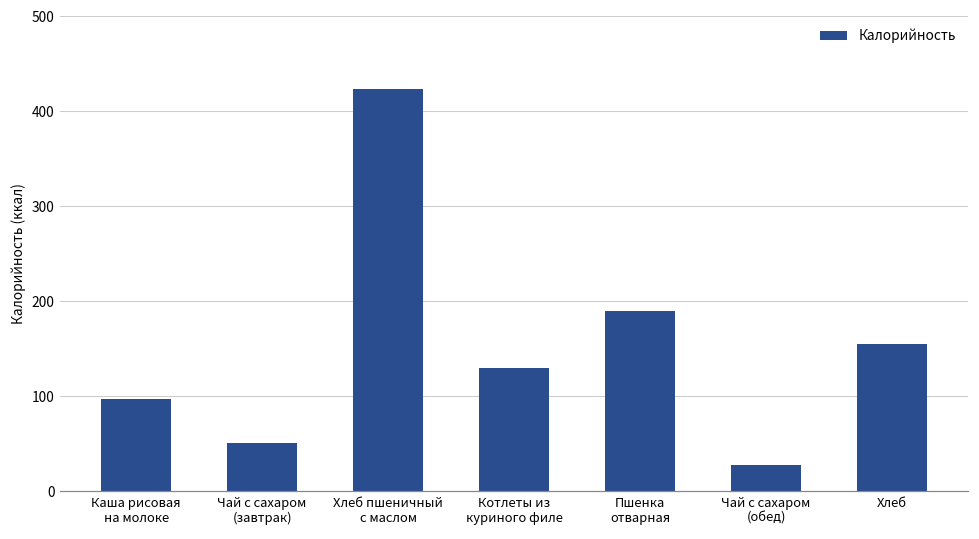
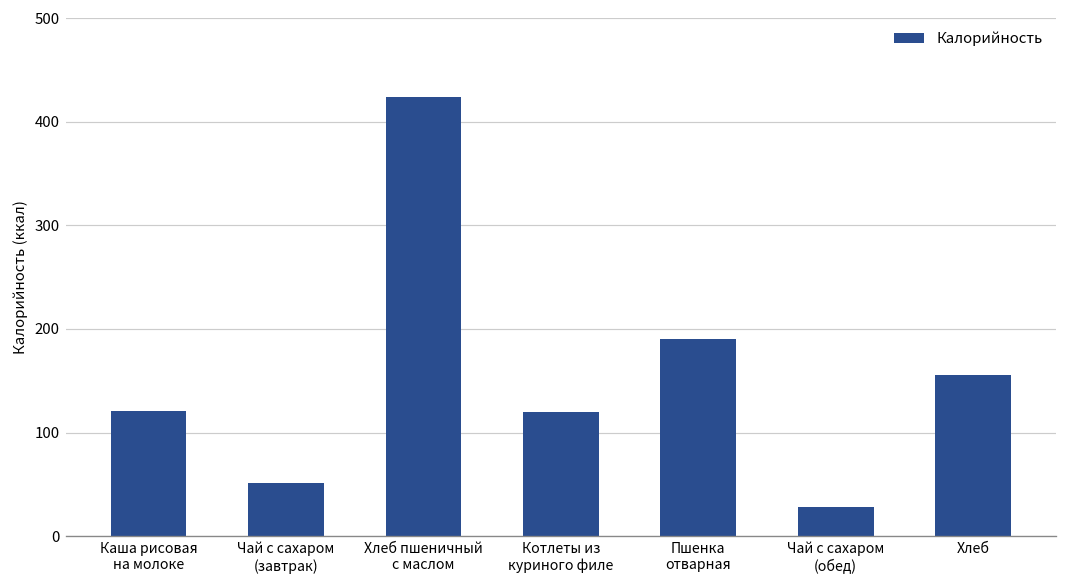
Каша рисовая на молоке: 100 -> 120
Котлеты из куриного филе: 130 -> 120
